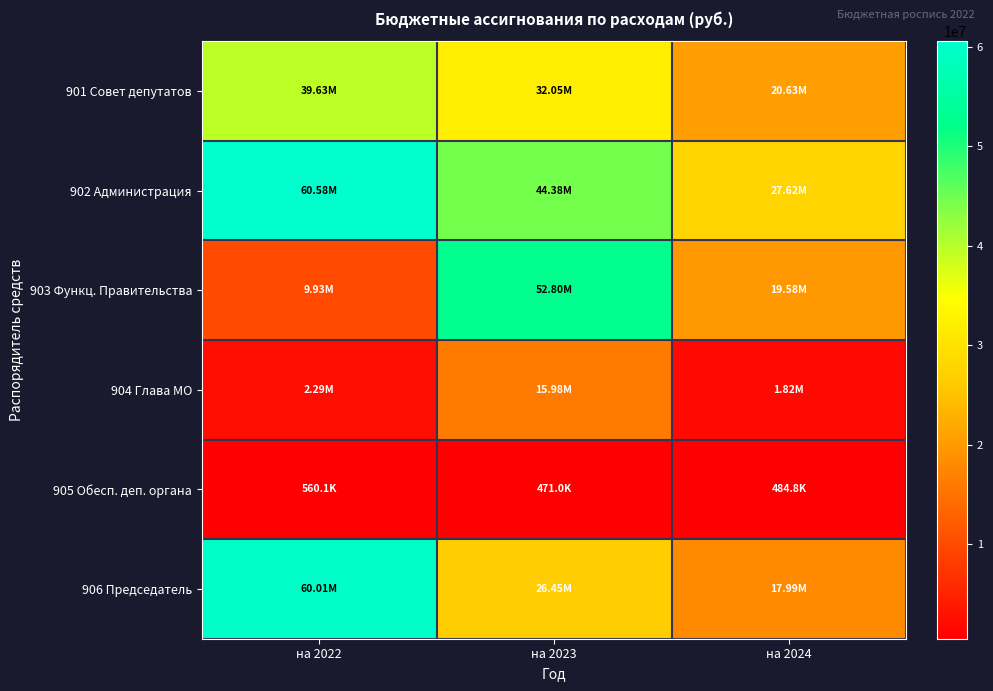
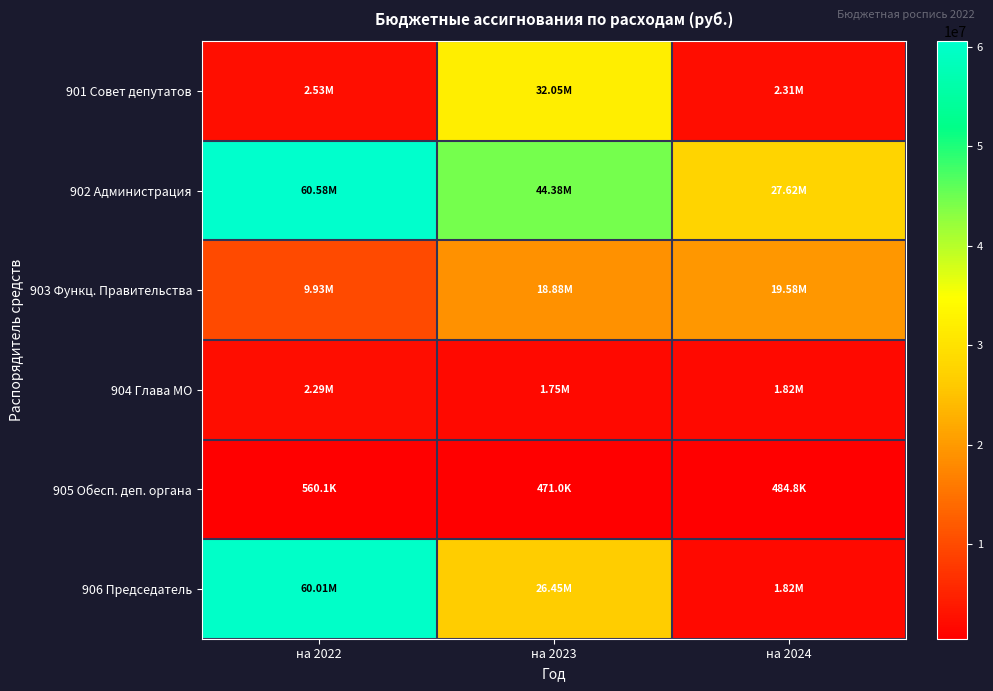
901 Совет депутатов, на 2022: 39.63M -> 2.53M
901 Совет депутатов, на 2024: 20.63M -> 2.31M
903 Функц. Правительства, на 2023: 52.80M -> 18.88M
904 Глава МО, на 2023: 15.98M -> 1.75M
906 Председатель, на 2024: 17.99M -> 1.82M
